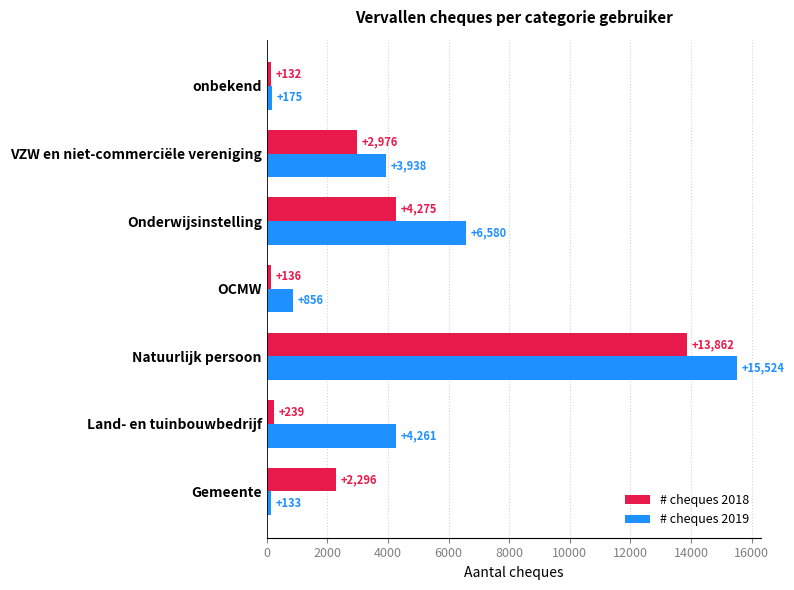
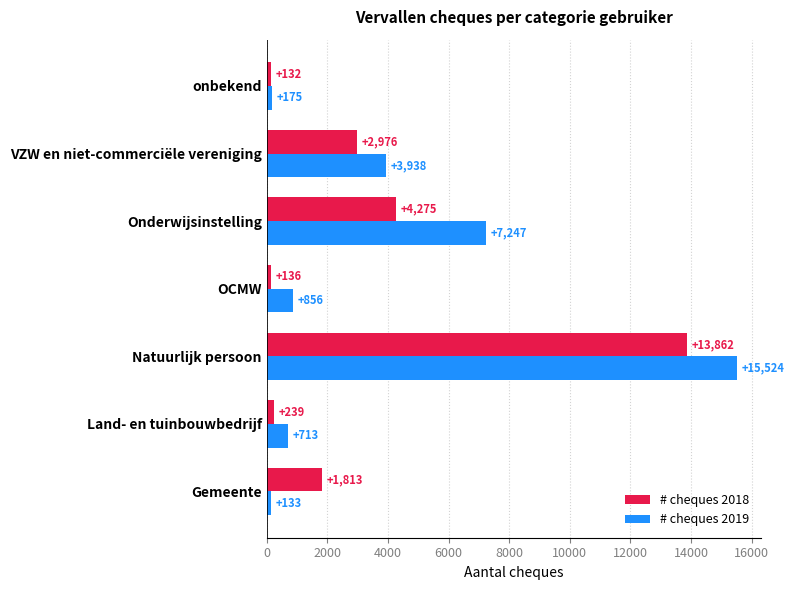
# cheques 2019, Onderwijsinstelling: +6,580 -> +7,247
# cheques 2019, Land- en tuinbouwbedrijf: +4,261 -> +713
# cheques 2018, Gemeente: +2,296 -> +1,813
